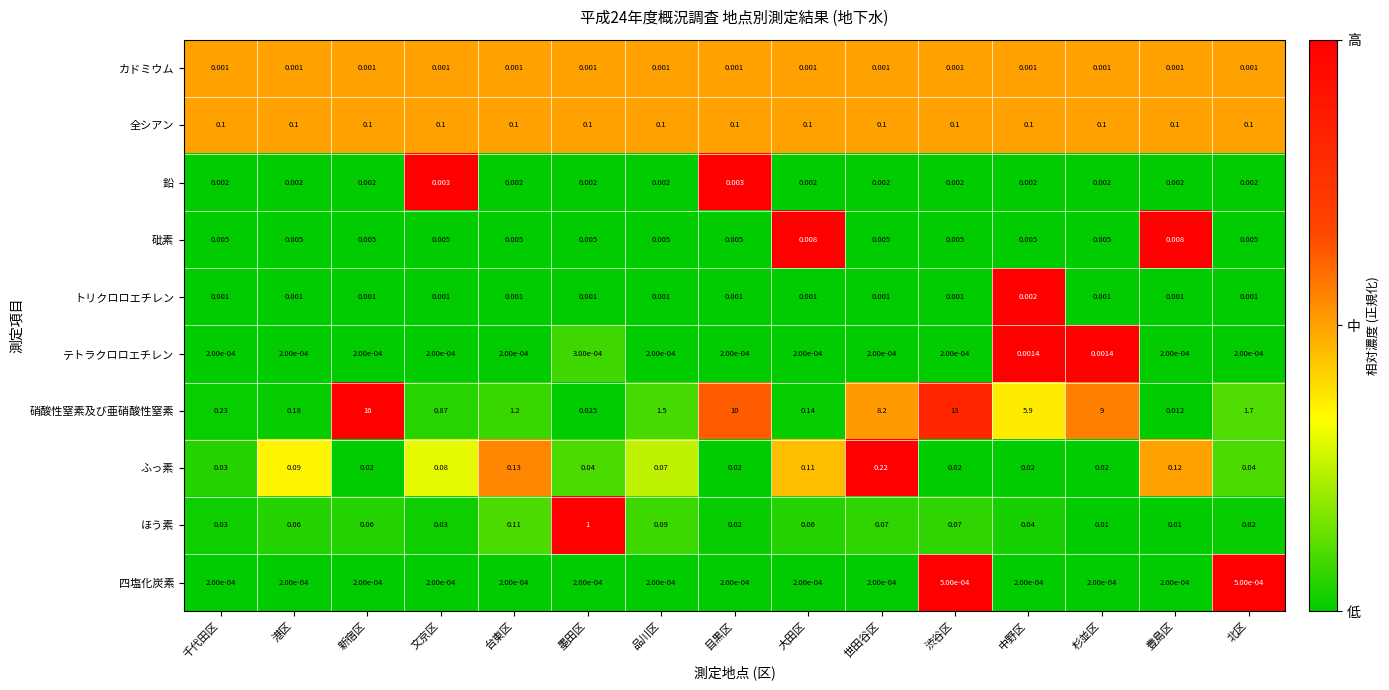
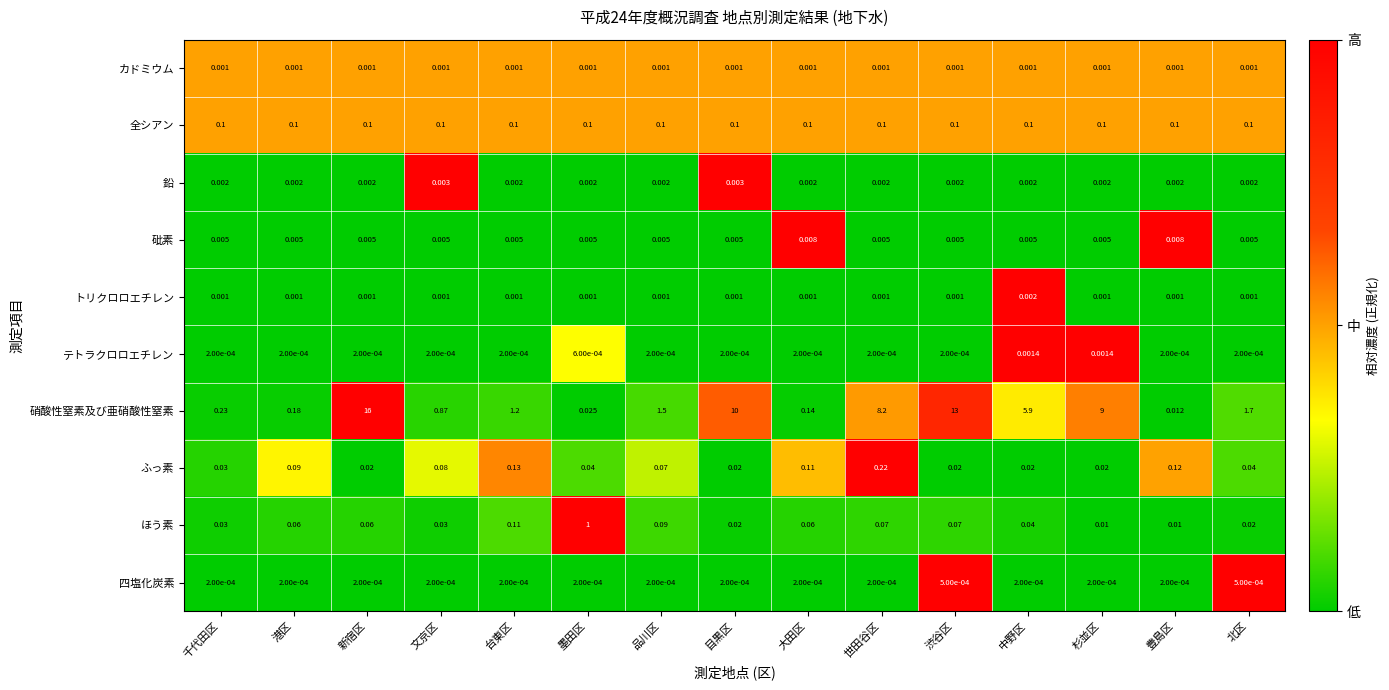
テトラクロロエチレン, 墨田区: 3.00e-04 -> 6.00e-04
